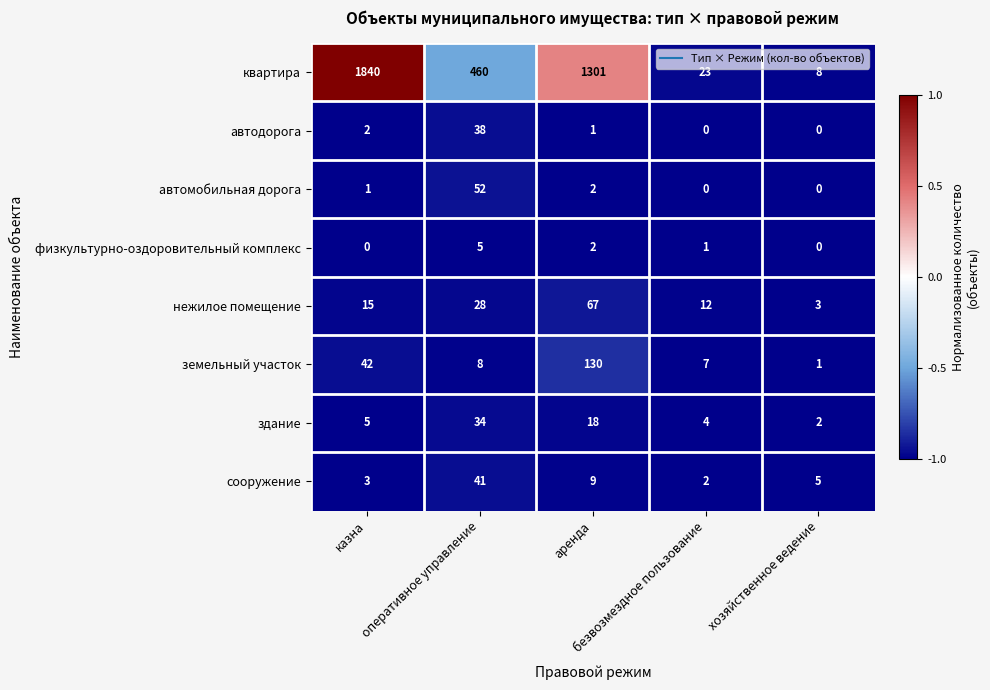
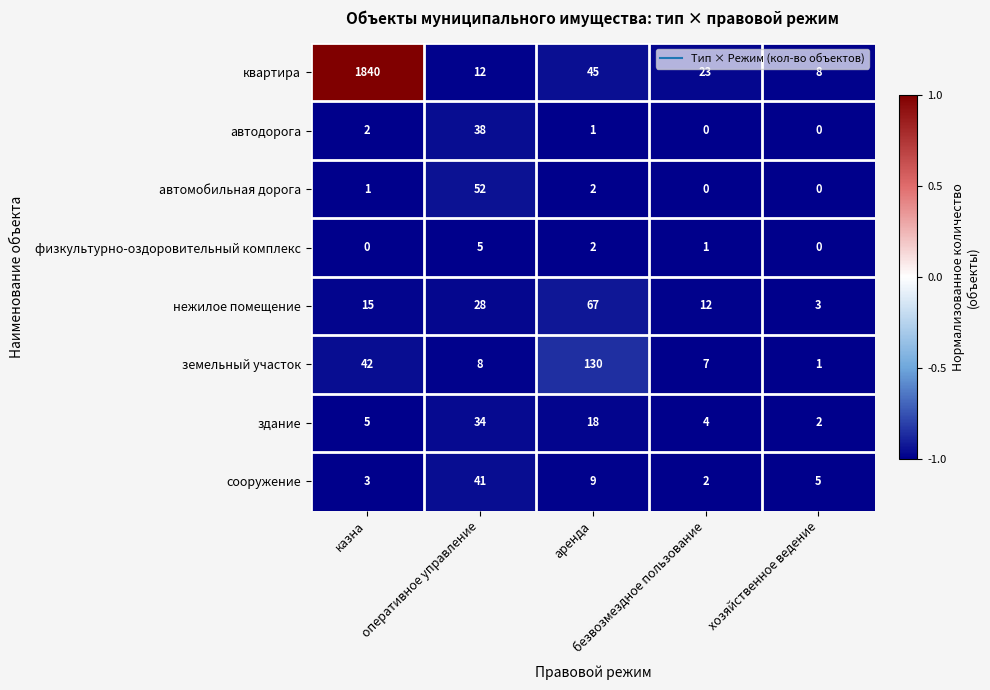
квартира, оперативное управление: 460 -> 12
квартира, аренда: 1301 -> 45
